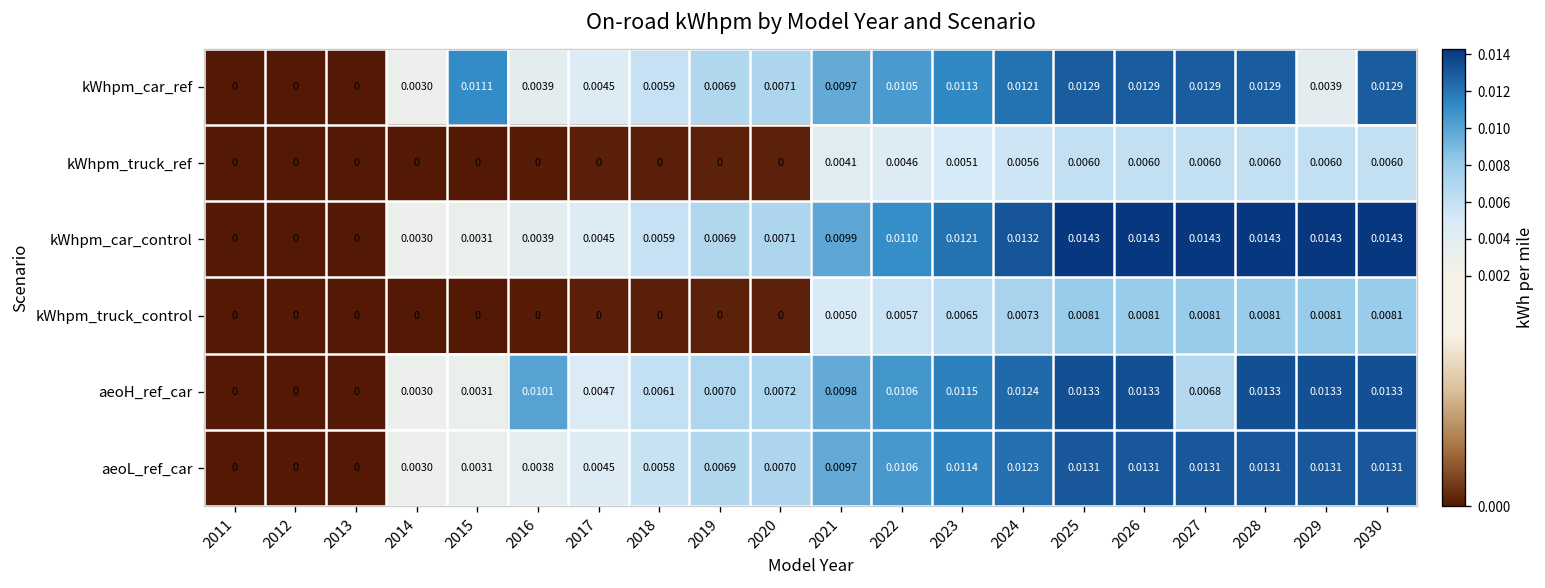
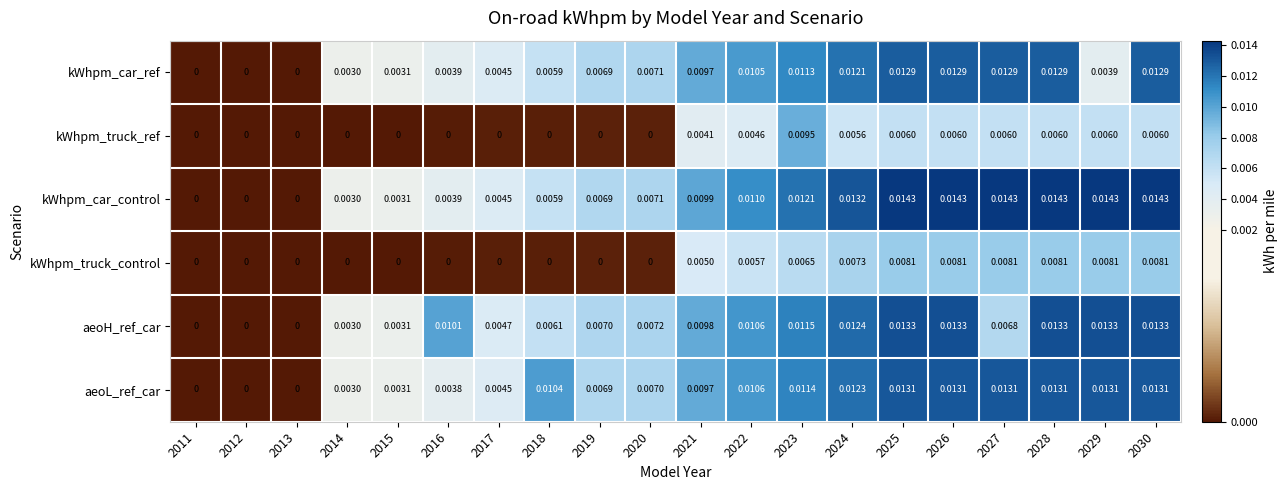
kWhpm_car_ref, 2015: 0.0111 -> 0.0031
kWhpm_truck_ref, 2023: 0.0051 -> 0.0095
aeoL_ref_car, 2018: 0.0058 -> 0.0104
